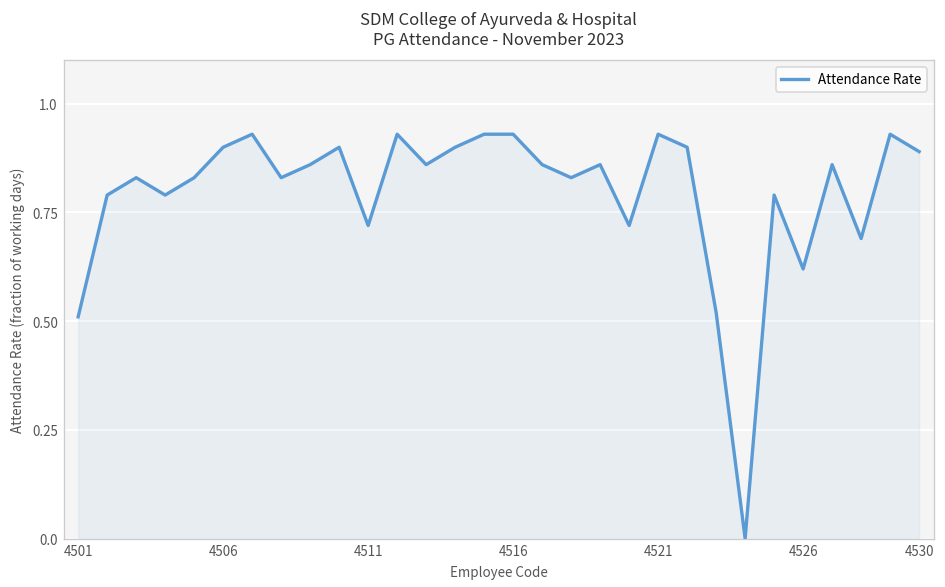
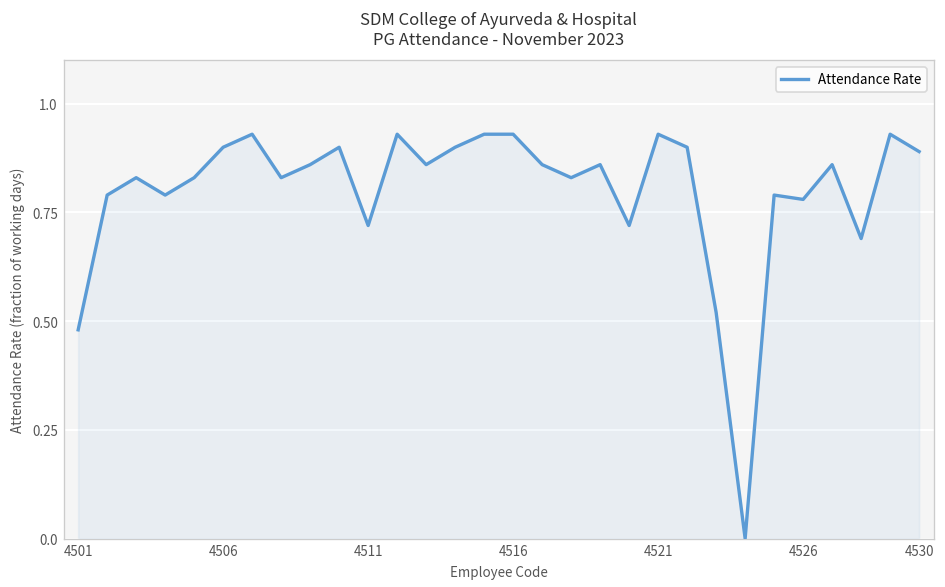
4501: 0.51 -> 0.48
4526: 0.62 -> 0.78
